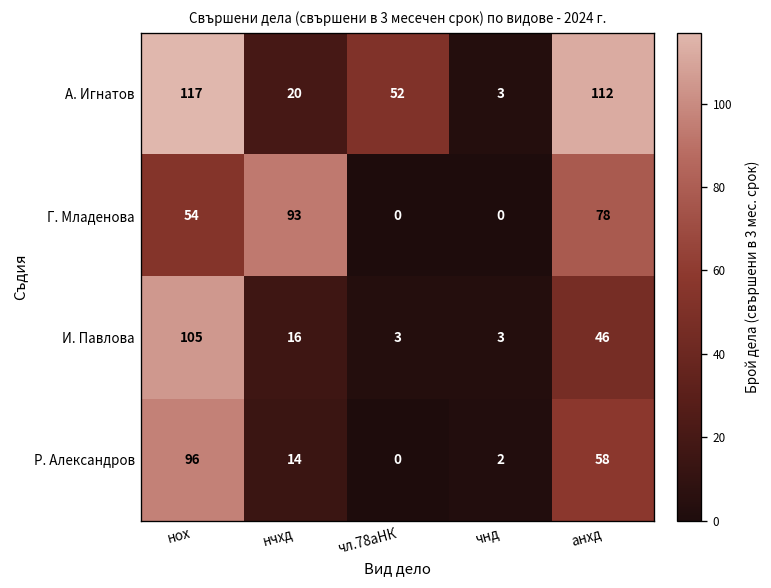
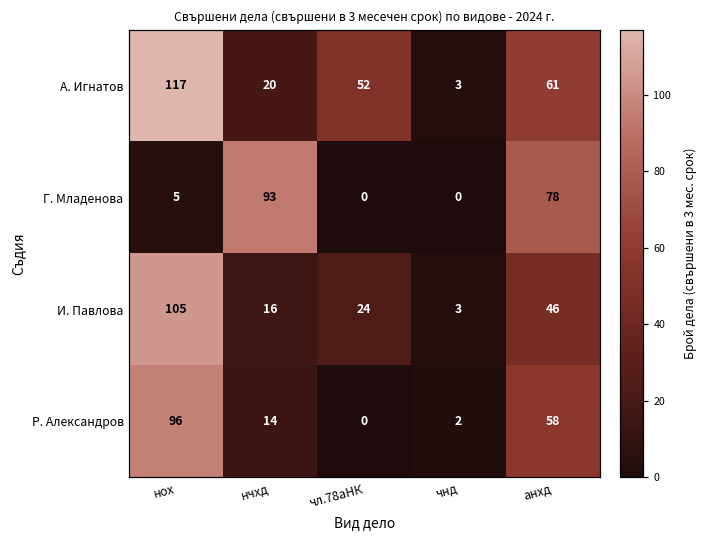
А. Игнатов, анхд: 112 -> 61
Г. Младенова, нох: 54 -> 5
И. Павлова, чл.78аНК: 3 -> 24
